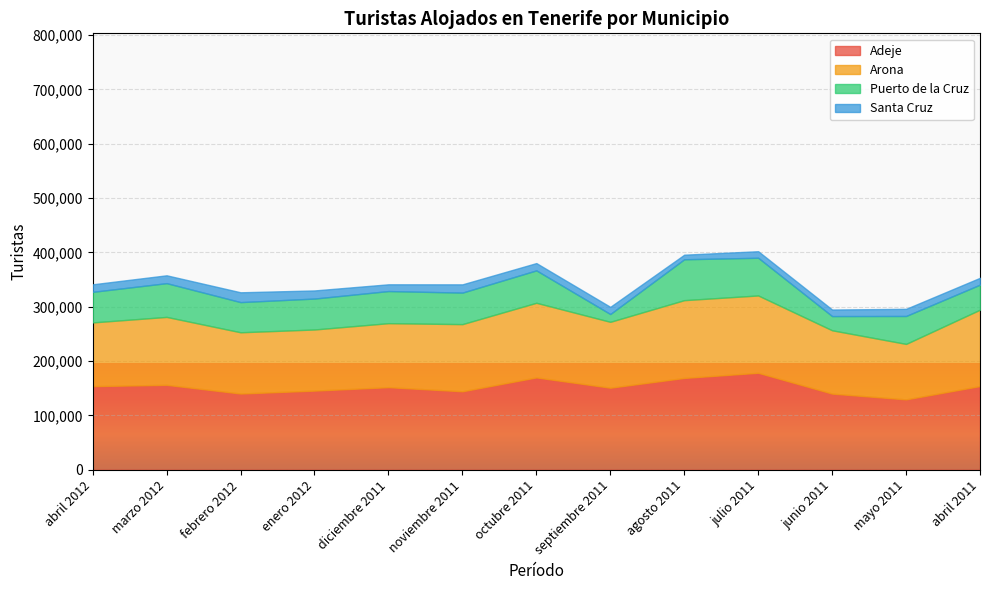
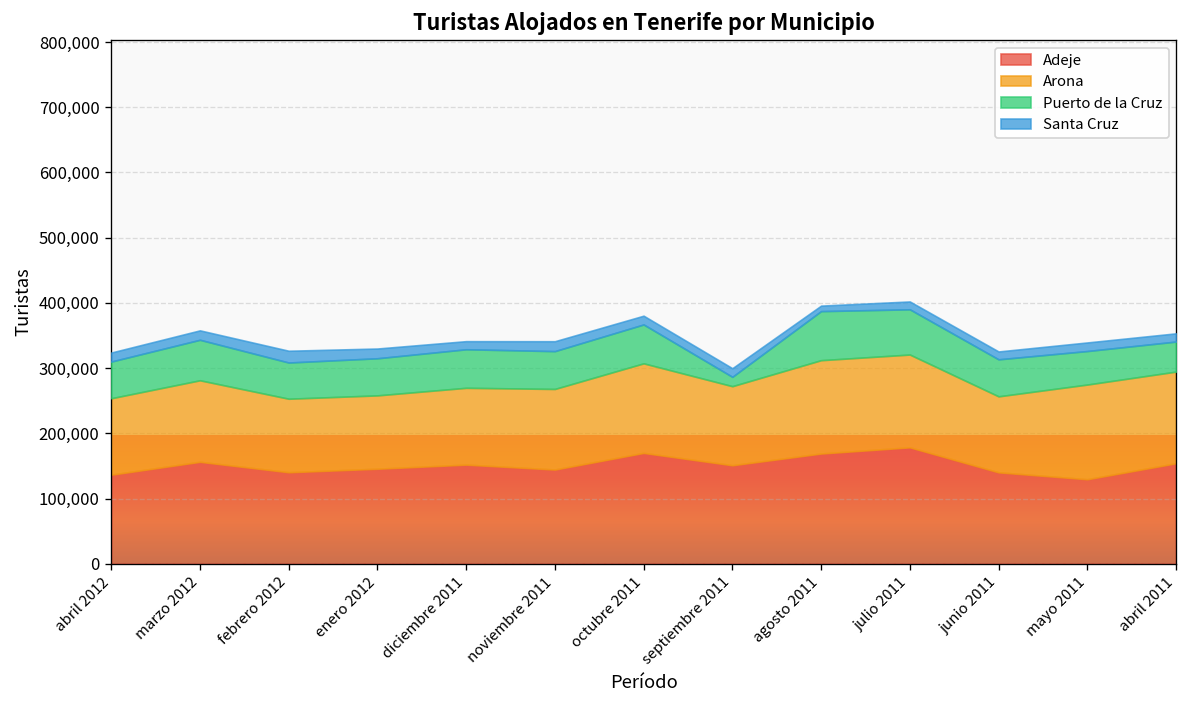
Adeje, abril 2012: 150,000 -> 140,000
Puerto de la Cruz, junio 2011: 30,000 -> 60,000
Arona, mayo 2011: 100,000 -> 150,000
